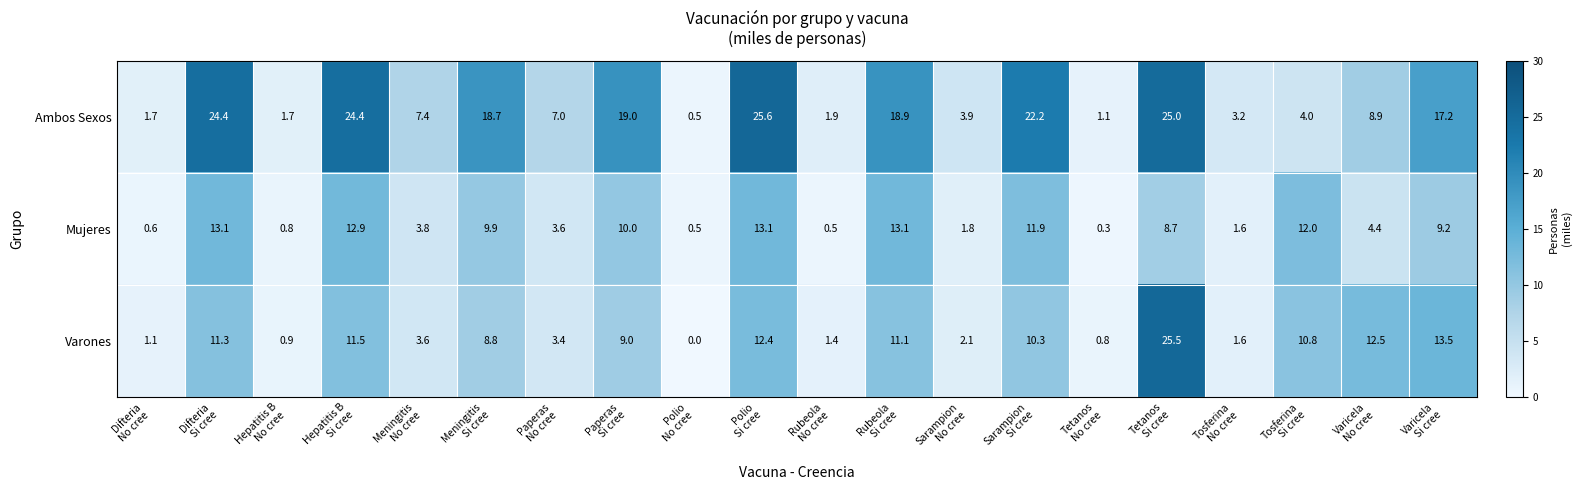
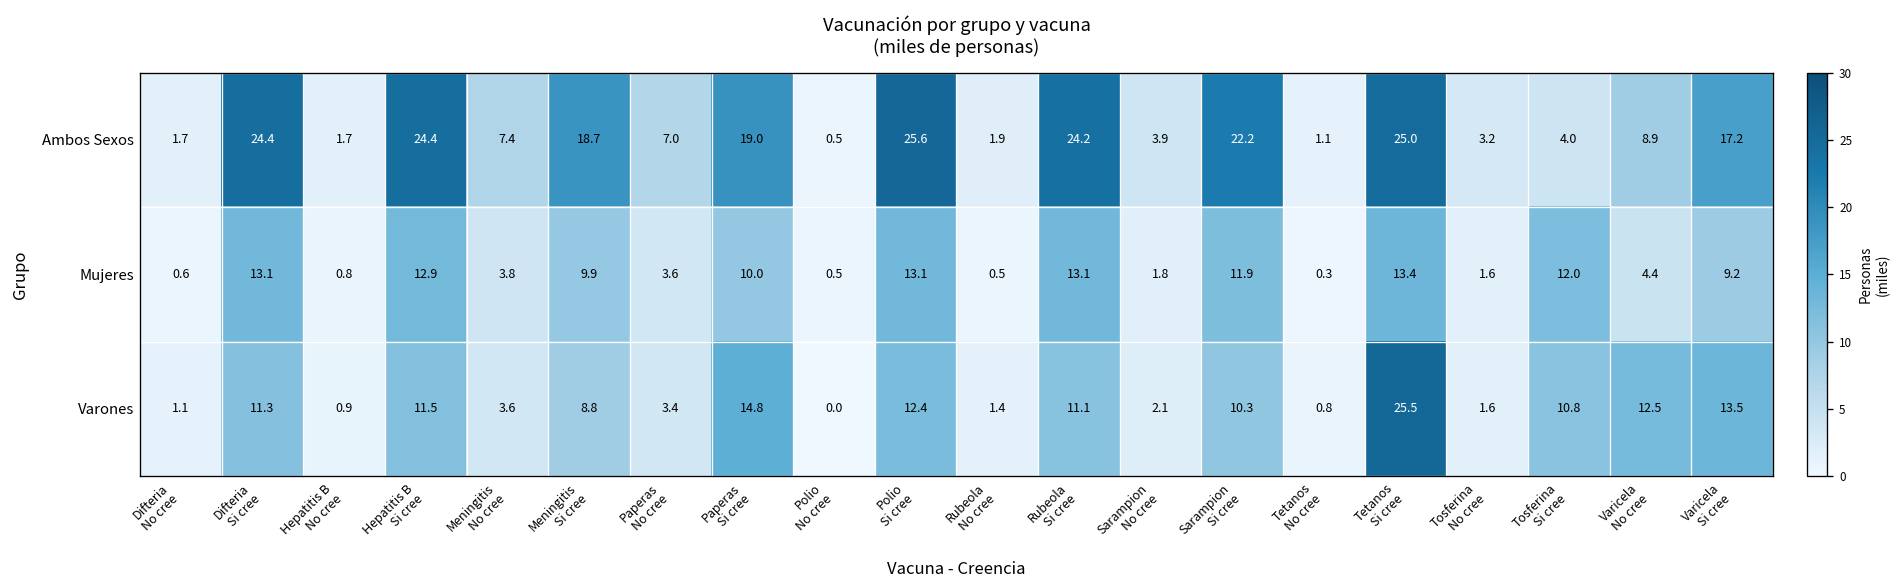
Ambos Sexos, Rubeola Si cree: 18.9 -> 24.2
Mujeres, Tetanos Si cree: 8.7 -> 13.4
Varones, Paperas Si cree: 9.0 -> 14.8
